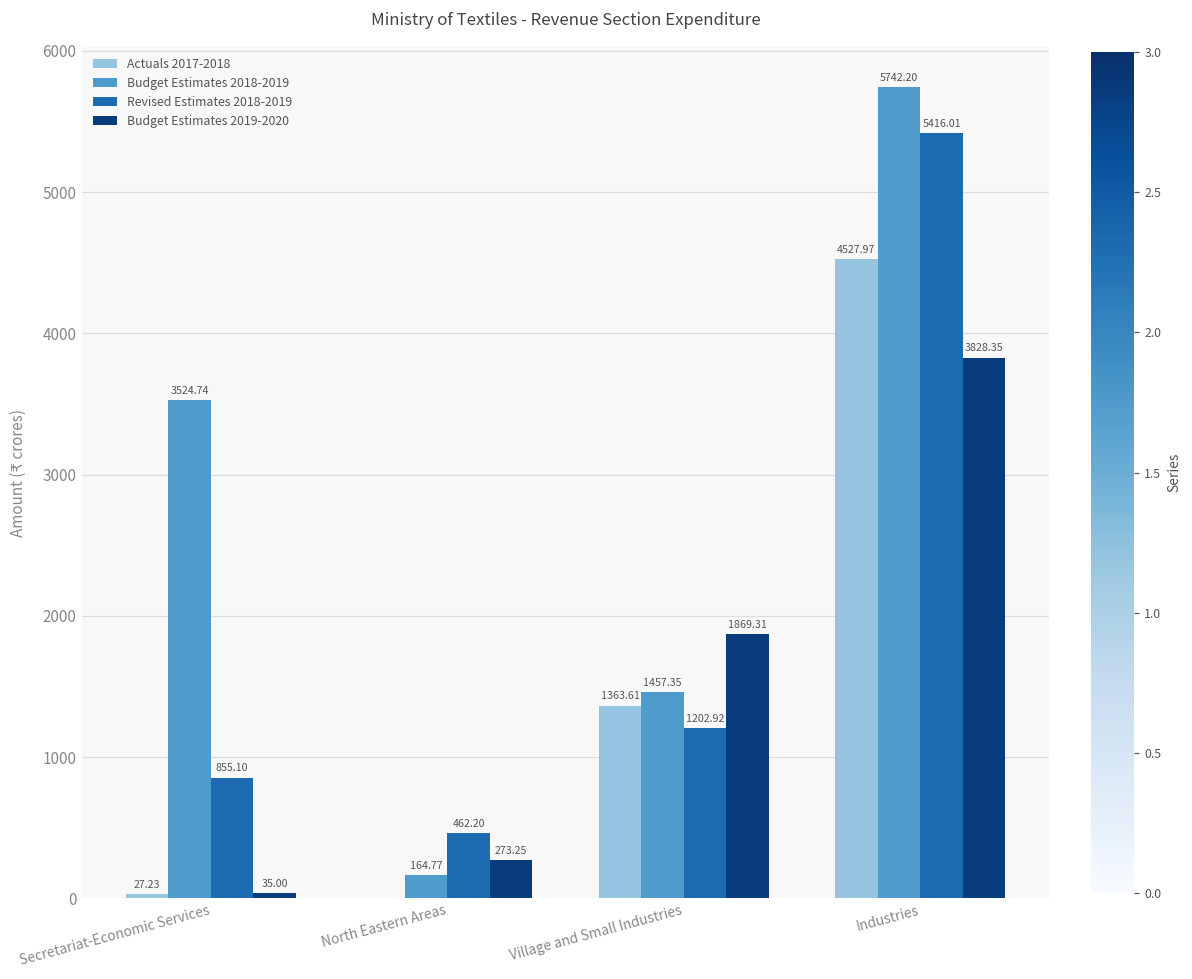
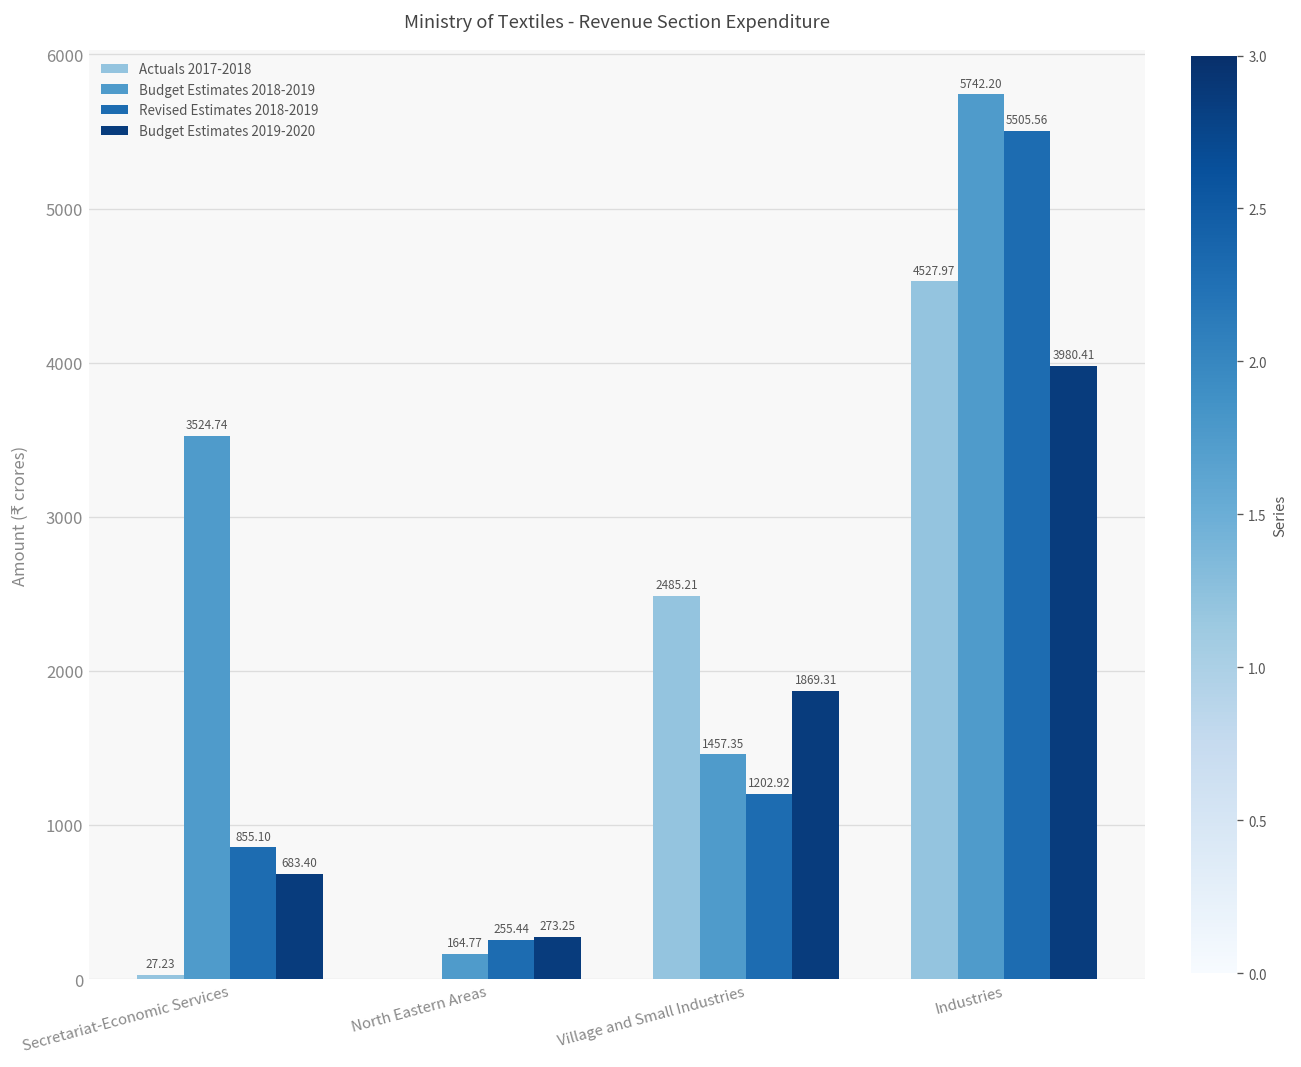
Budget Estimates 2019-2020, Secretariat-Economic Services: 35.00 -> 683.40
Revised Estimates 2018-2019, North Eastern Areas: 462.20 -> 255.44
Actuals 2017-2018, Village and Small Industries: 1363.61 -> 2485.21
Revised Estimates 2018-2019, Industries: 5416.01 -> 5505.56
Budget Estimates 2019-2020, Industries: 3828.35 -> 3980.41
